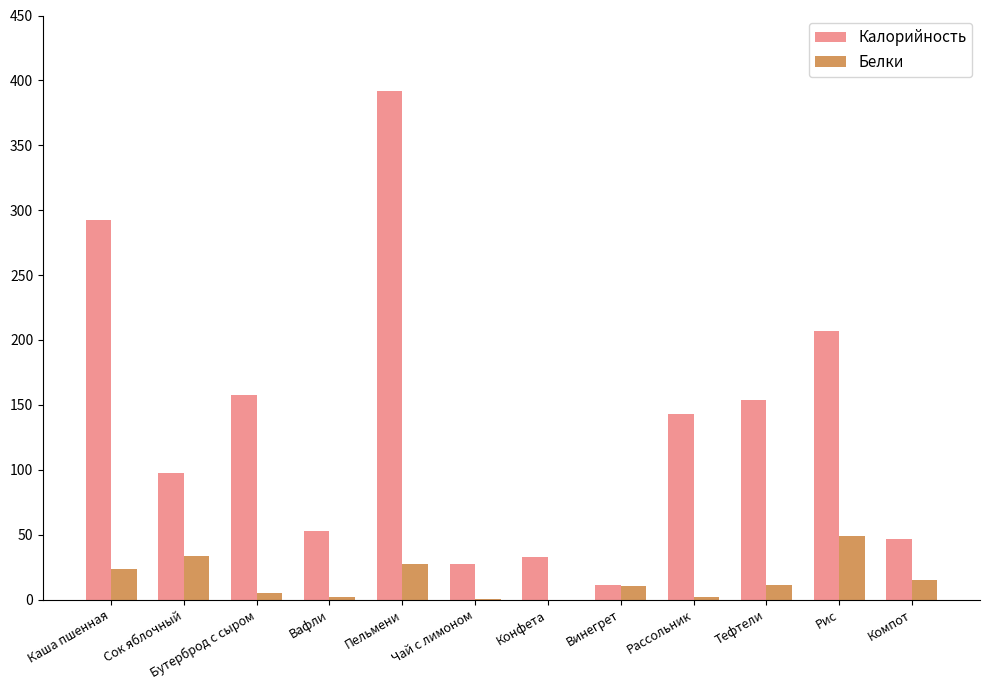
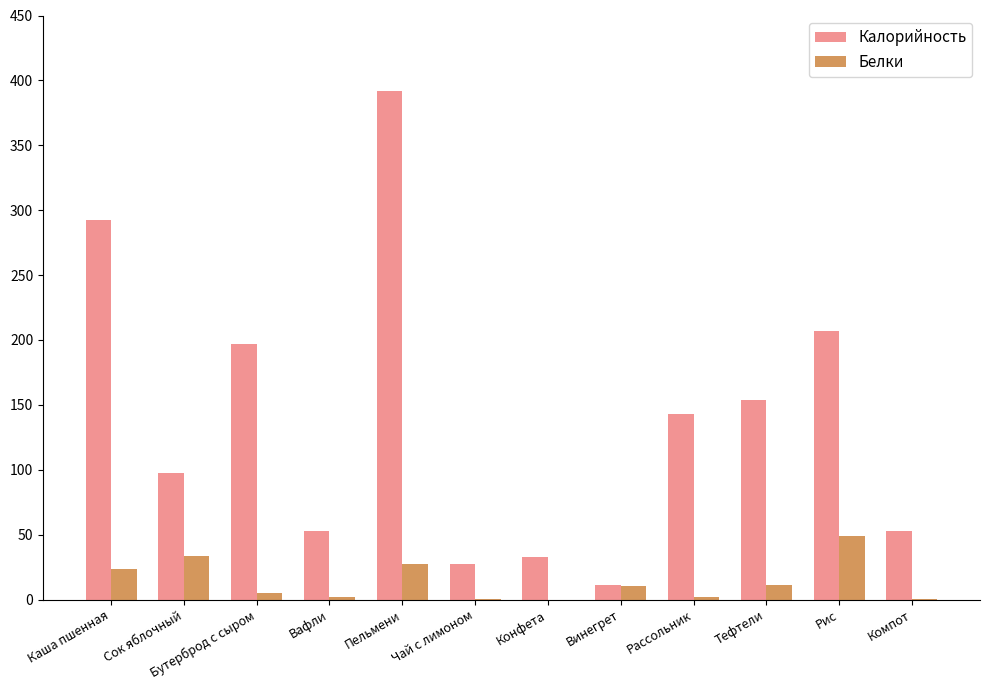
Калорийность, Бутерброд с сыром: 158 -> 197
Калорийность, Компот: 46 -> 53
Белки, Компот: 15 -> 1
